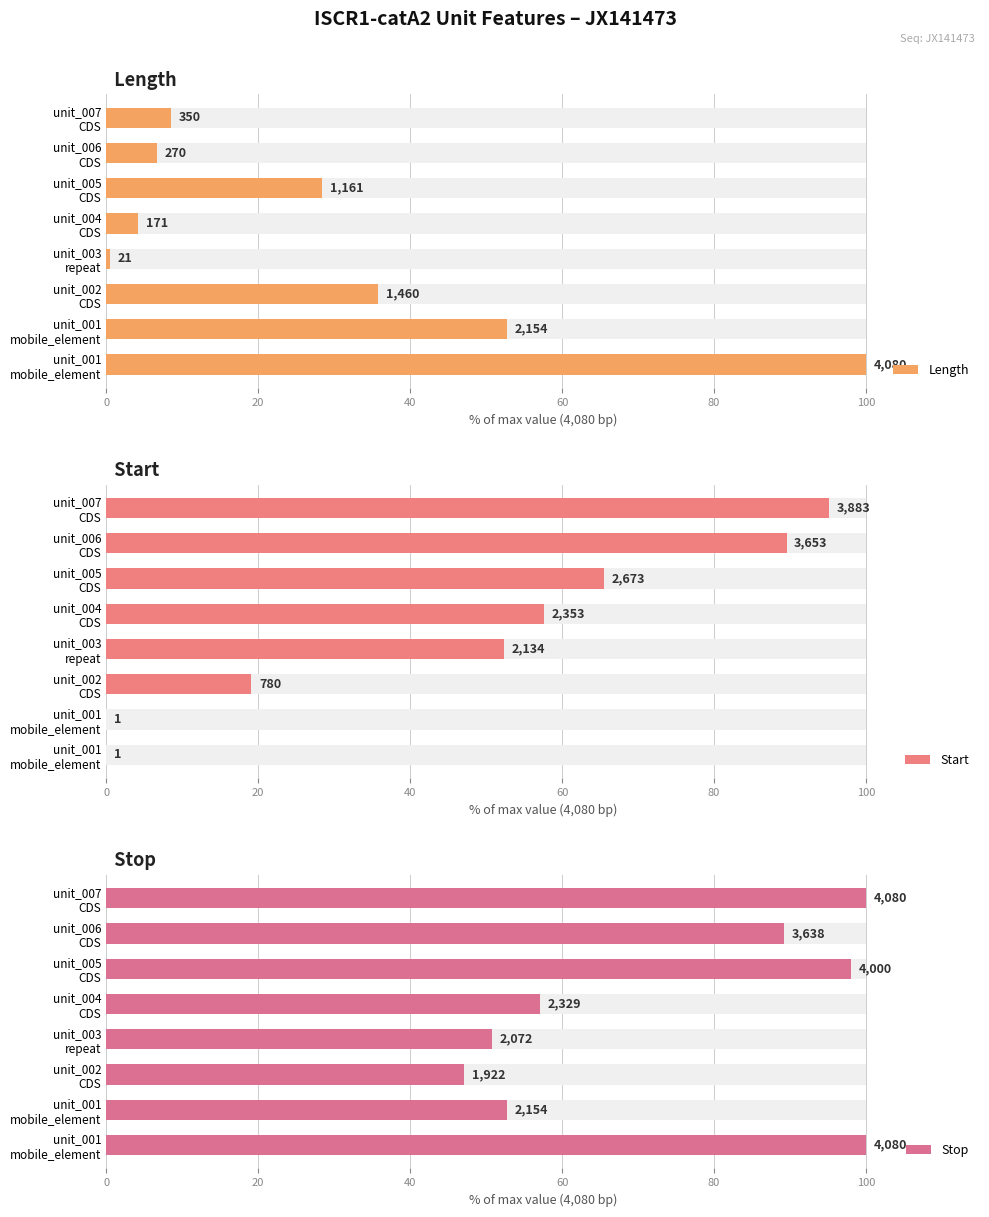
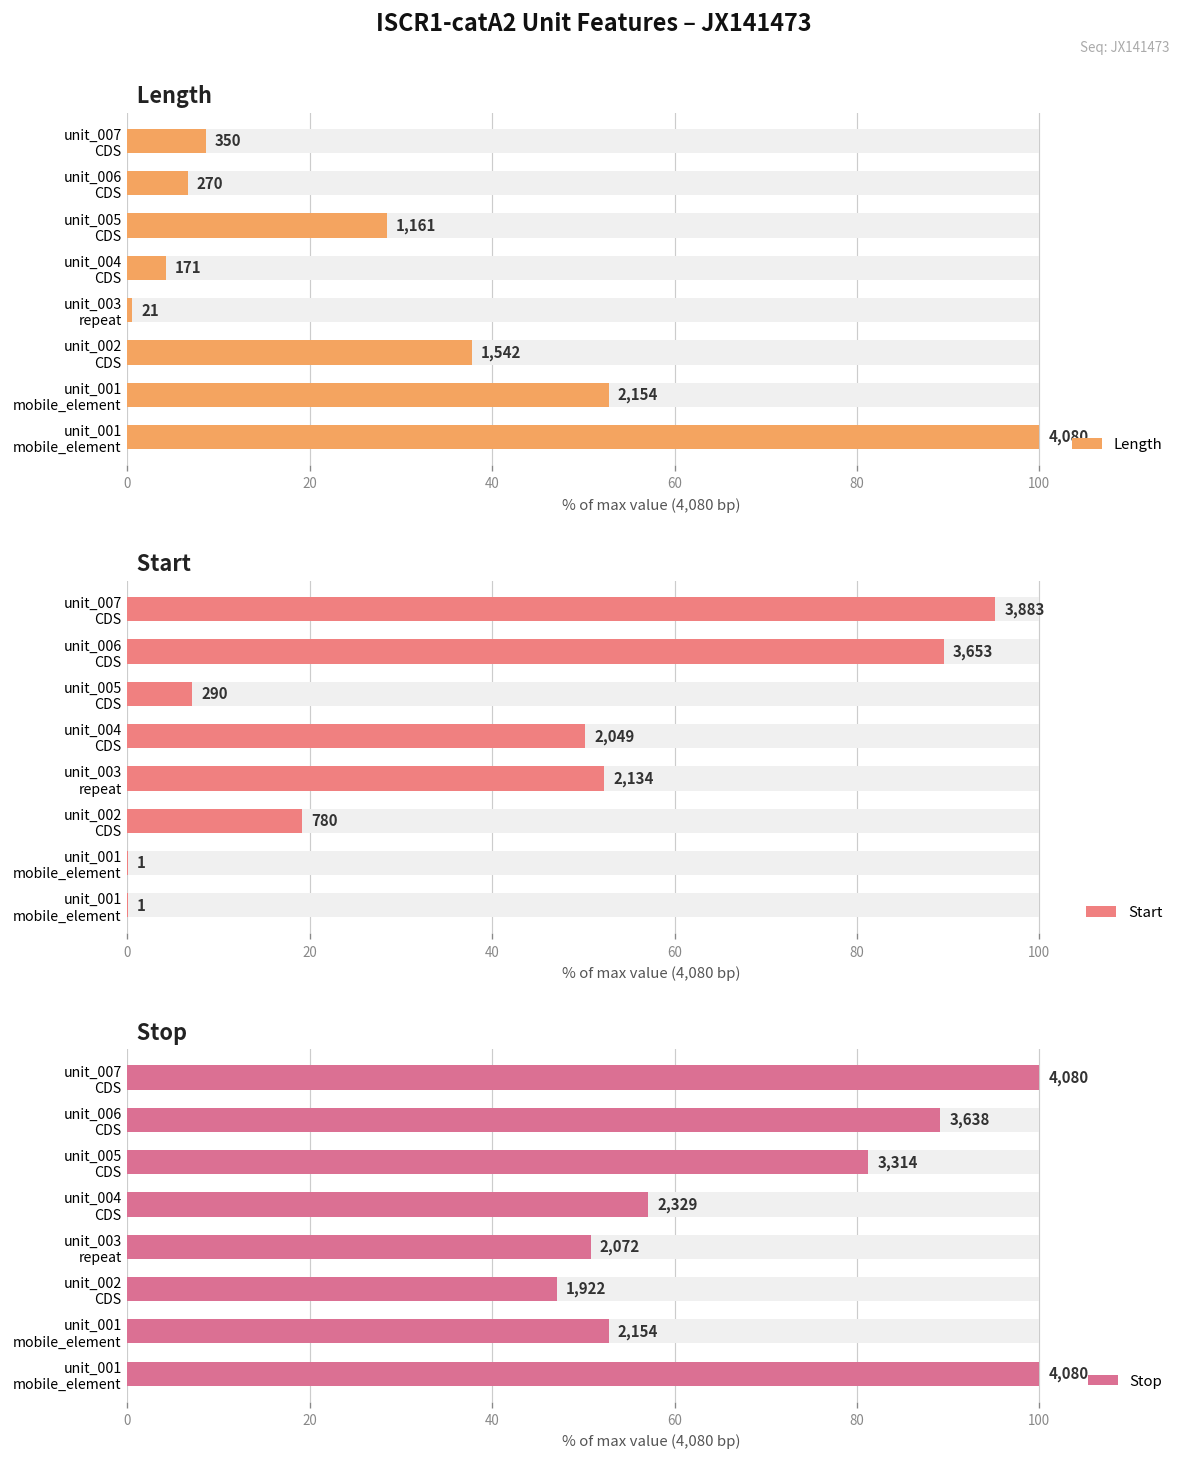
Length, Length, unit_002 CDS: 1,460 -> 1,542
Start, Start, unit_005 CDS: 2,673 -> 290
Start, Start, unit_004 CDS: 2,353 -> 2,049
Stop, Stop, unit_005 CDS: 4,000 -> 3,314
